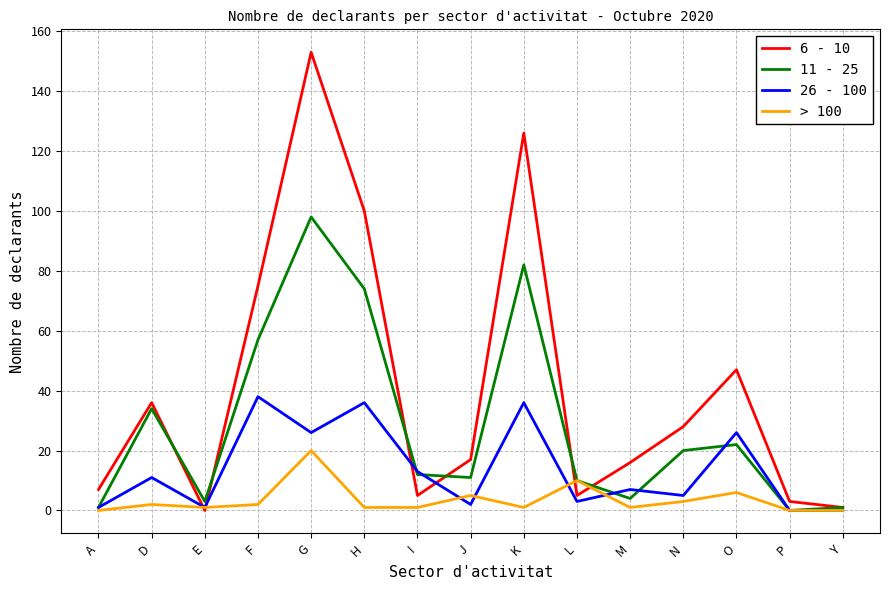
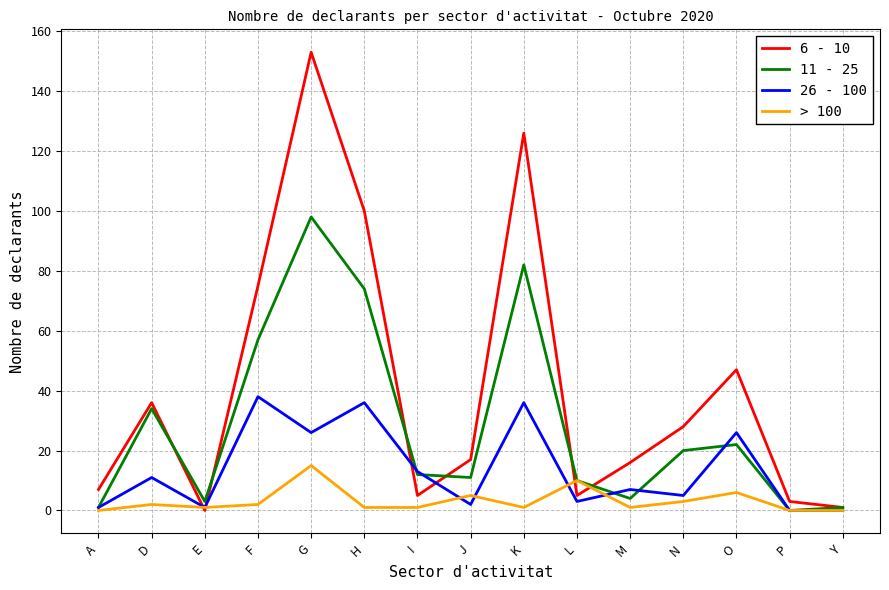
> 100, G: 20 -> 15
